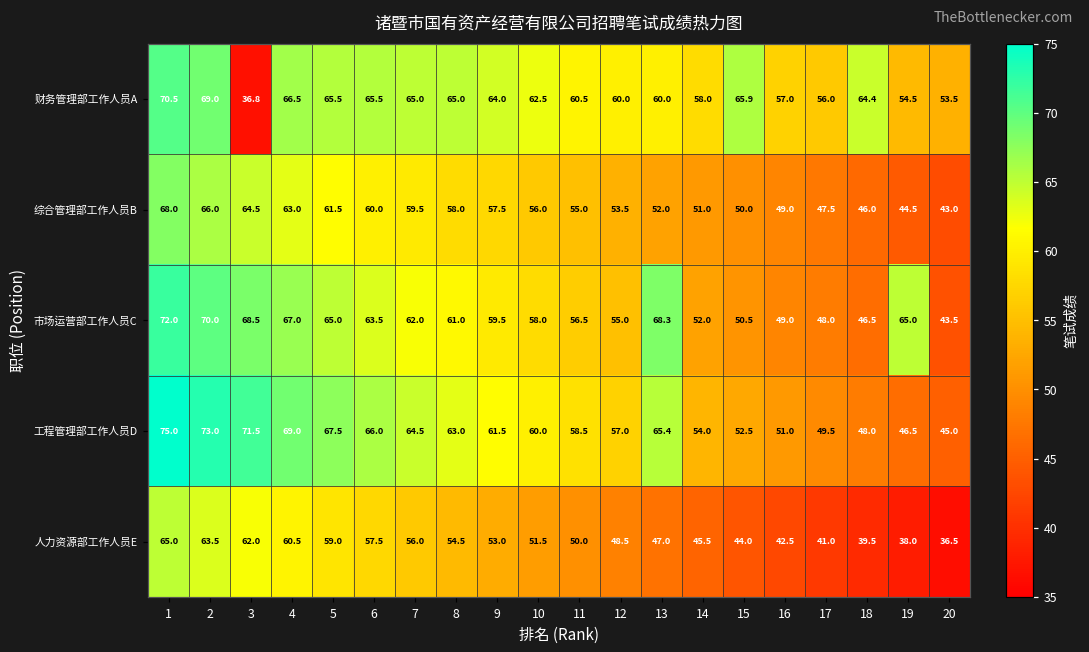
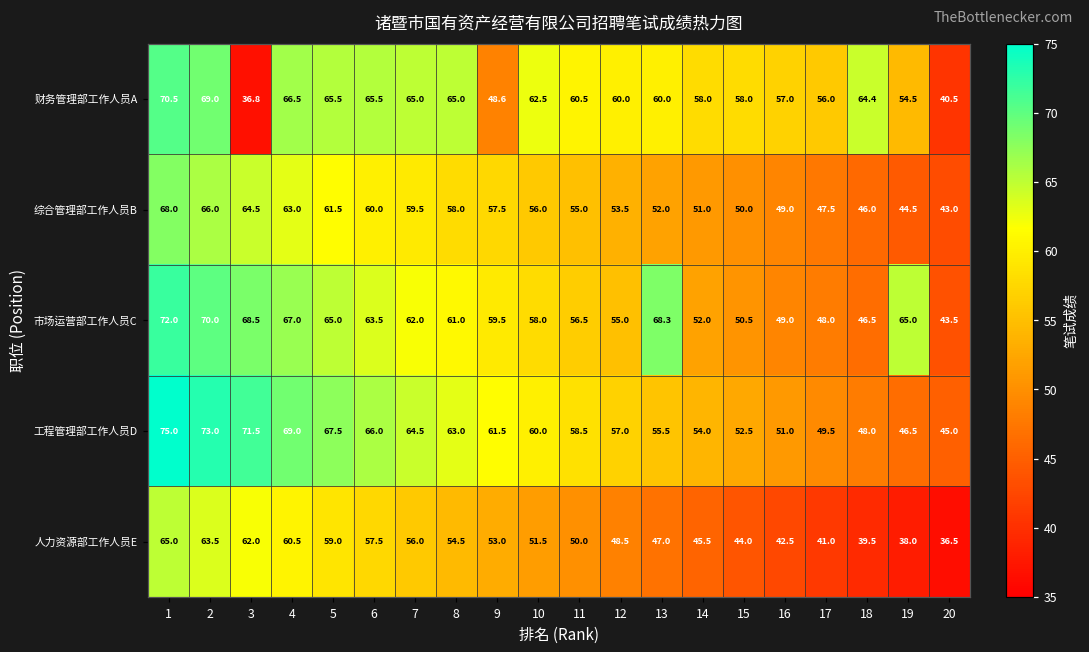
财务管理部工作人员A, 9: 64.0 -> 48.6
财务管理部工作人员A, 15: 65.9 -> 58.0
财务管理部工作人员A, 20: 53.5 -> 40.5
工程管理部工作人员D, 13: 65.4 -> 55.5
